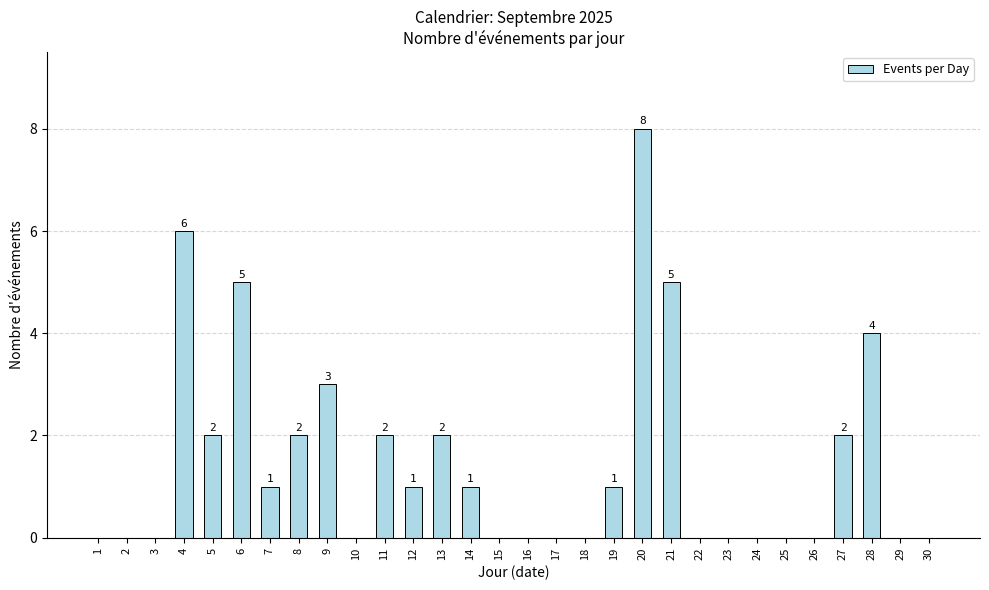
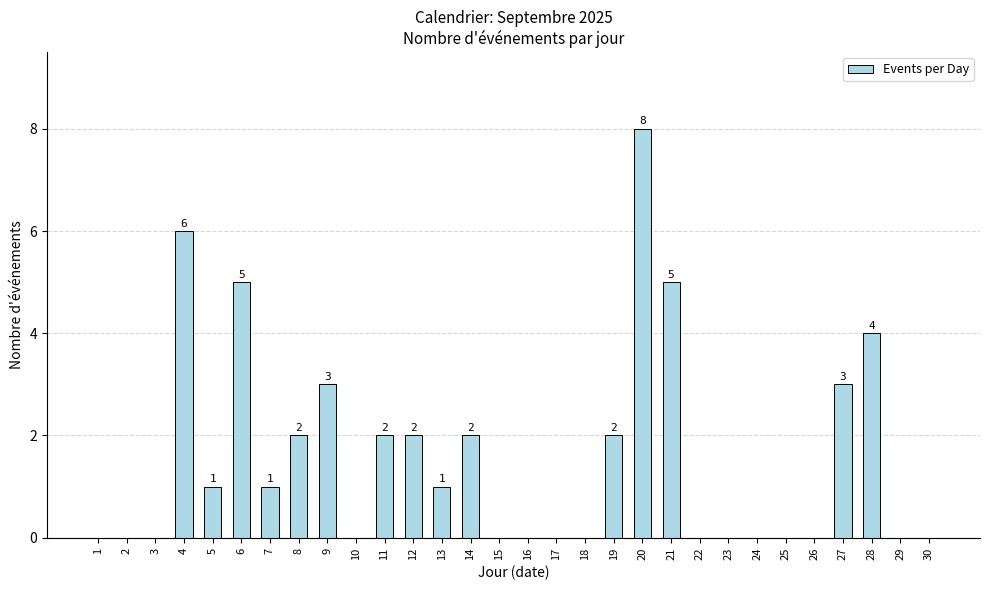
5: 2 -> 1
12: 1 -> 2
13: 2 -> 1
14: 1 -> 2
19: 1 -> 2
27: 2 -> 3
